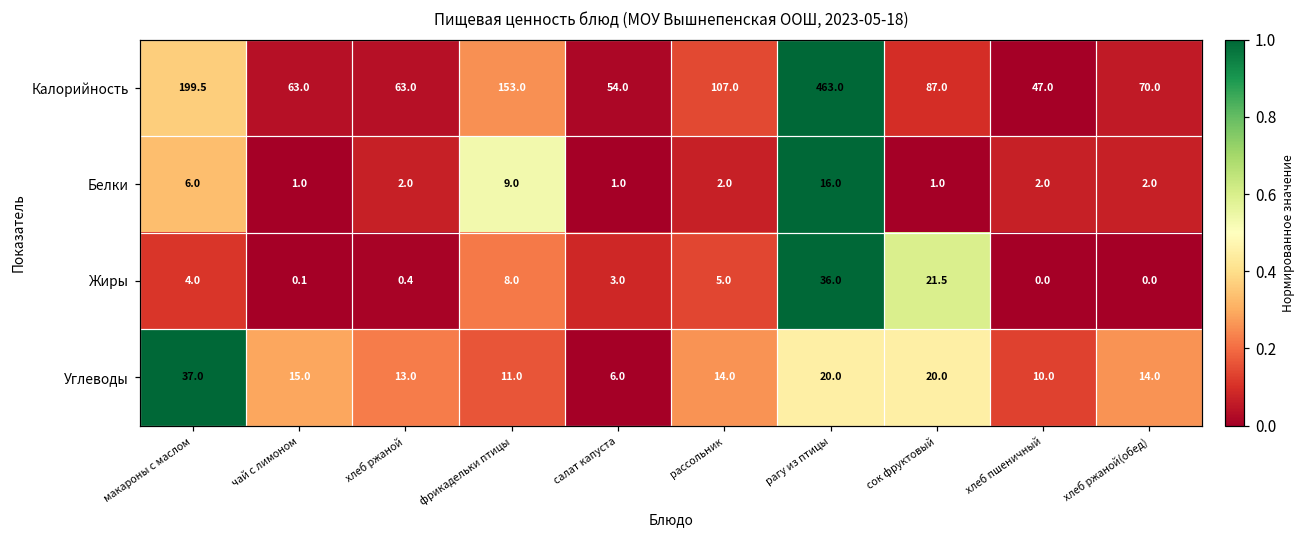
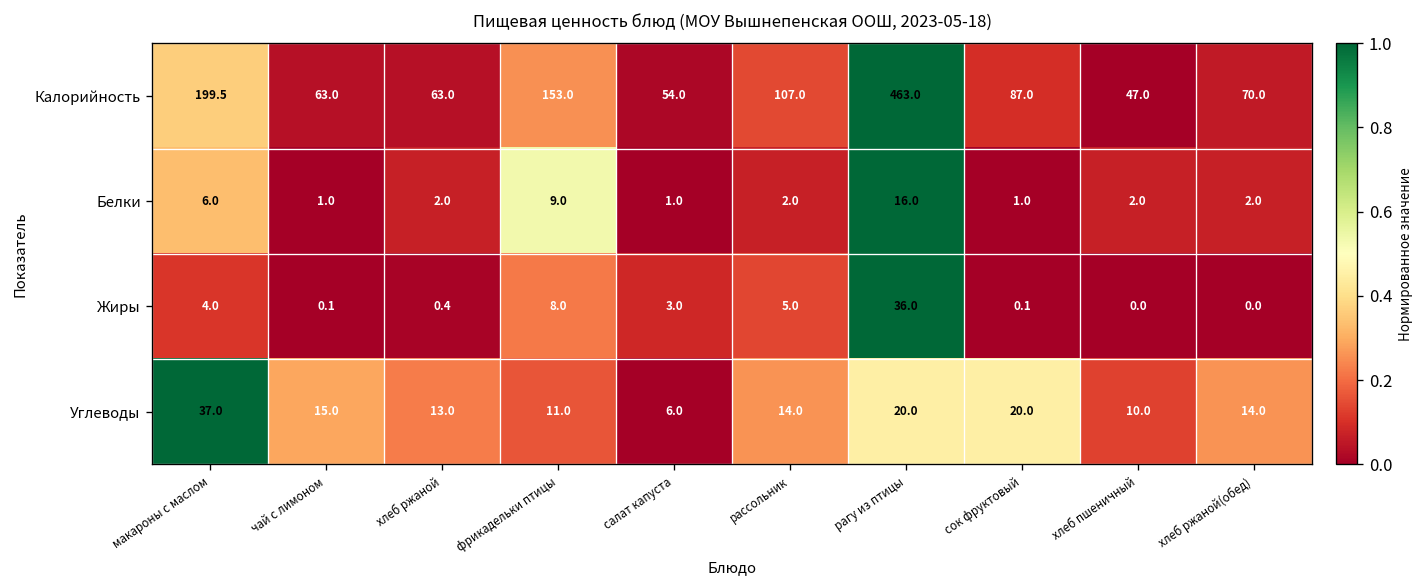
Жиры, сок фруктовый: 21.5 -> 0.1
